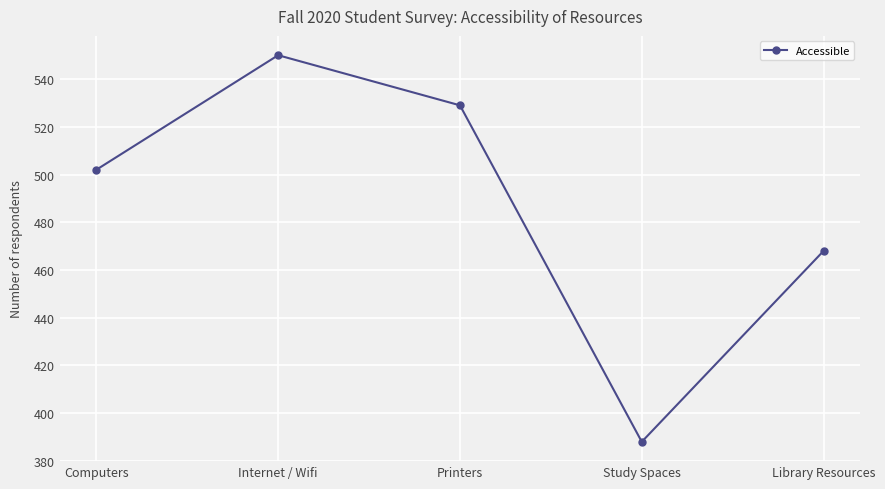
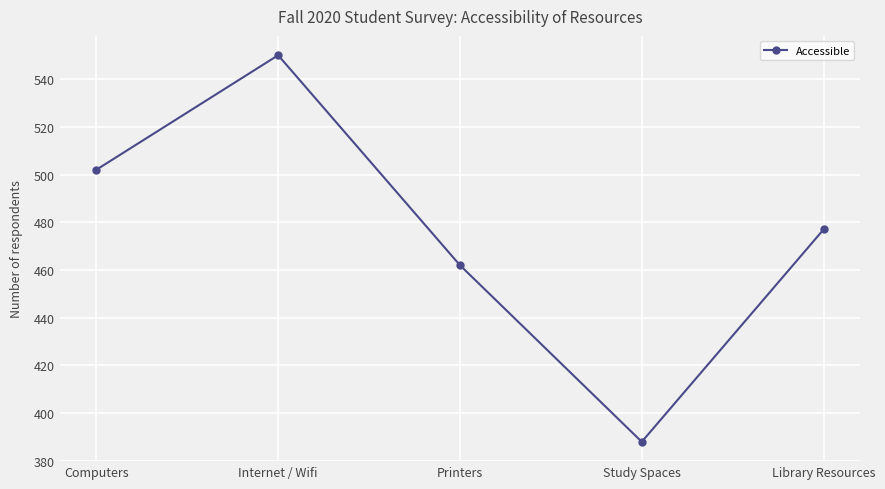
Printers: 529 -> 462
Library Resources: 468 -> 477
